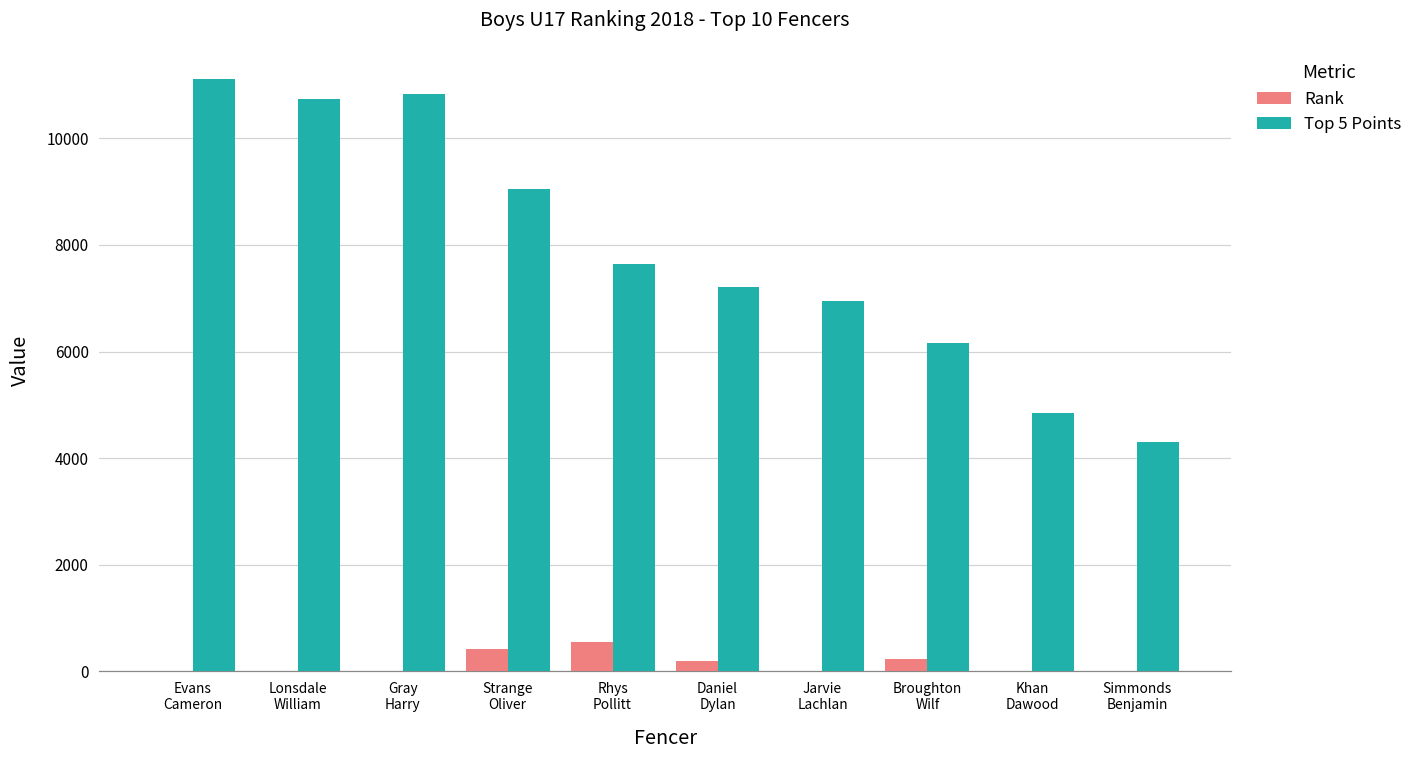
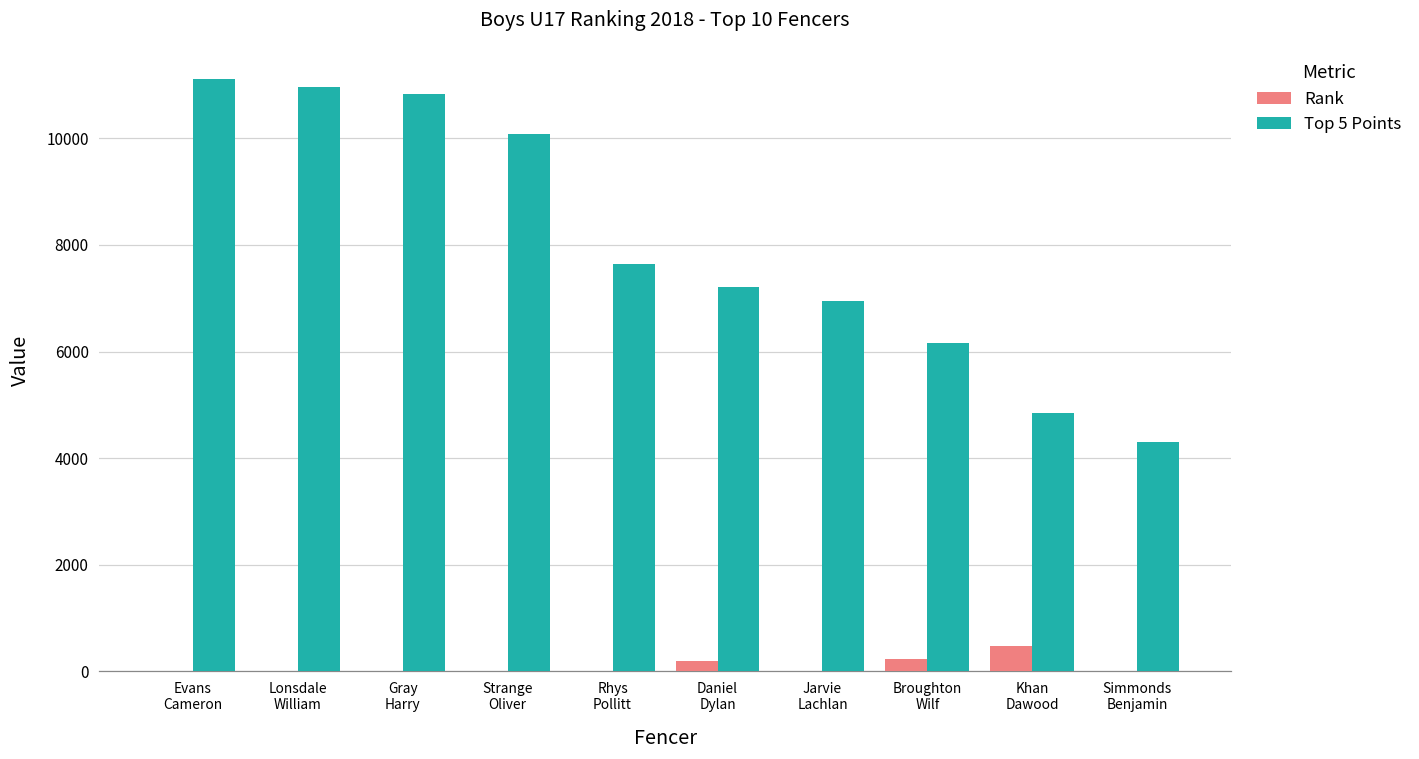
Top 5 Points, Lonsdale William: 10700 -> 11000
Rank, Strange Oliver: 400 -> 0
Top 5 Points, Strange Oliver: 9100 -> 10100
Rank, Rhys Pollitt: 600 -> 0
Rank, Khan Dawood: 0 -> 500
